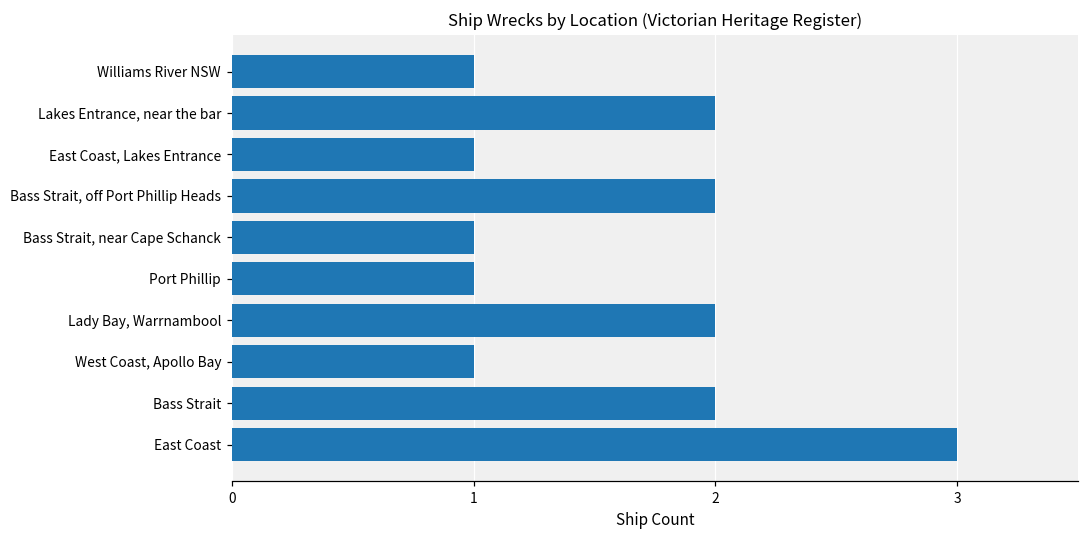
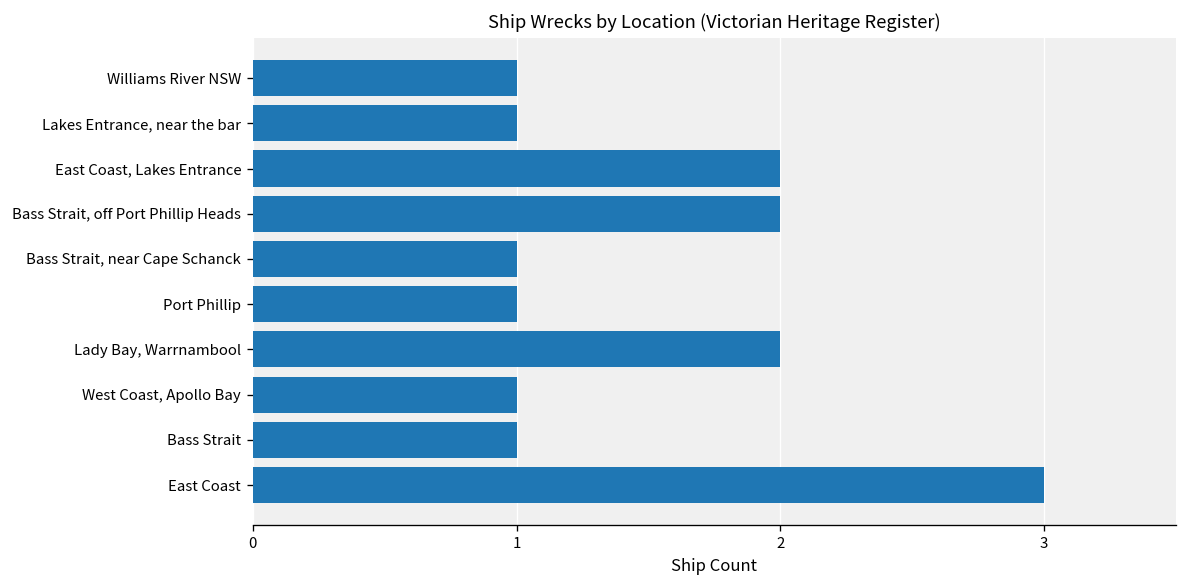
Lakes Entrance, near the bar: 2 -> 1
East Coast, Lakes Entrance: 1 -> 2
Bass Strait: 2 -> 1
